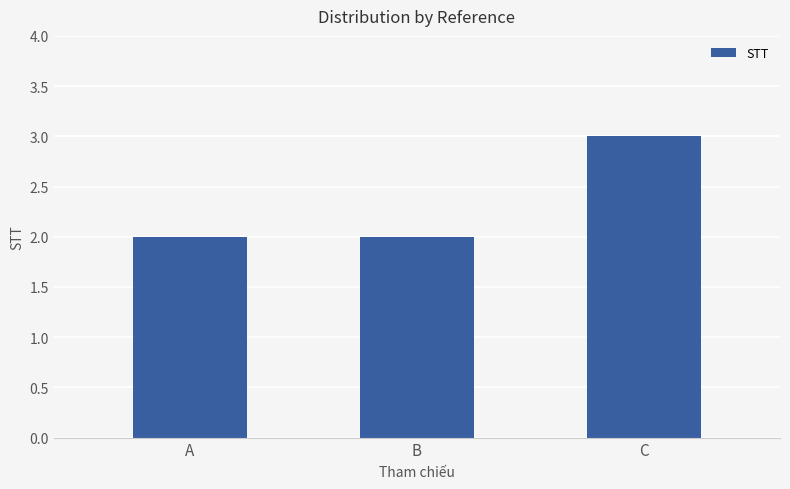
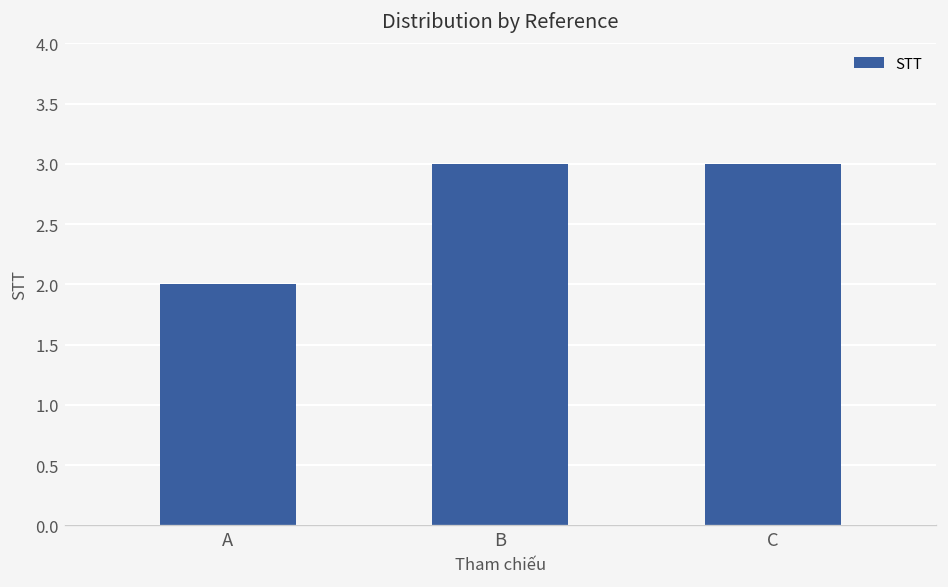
B: 2 -> 3
